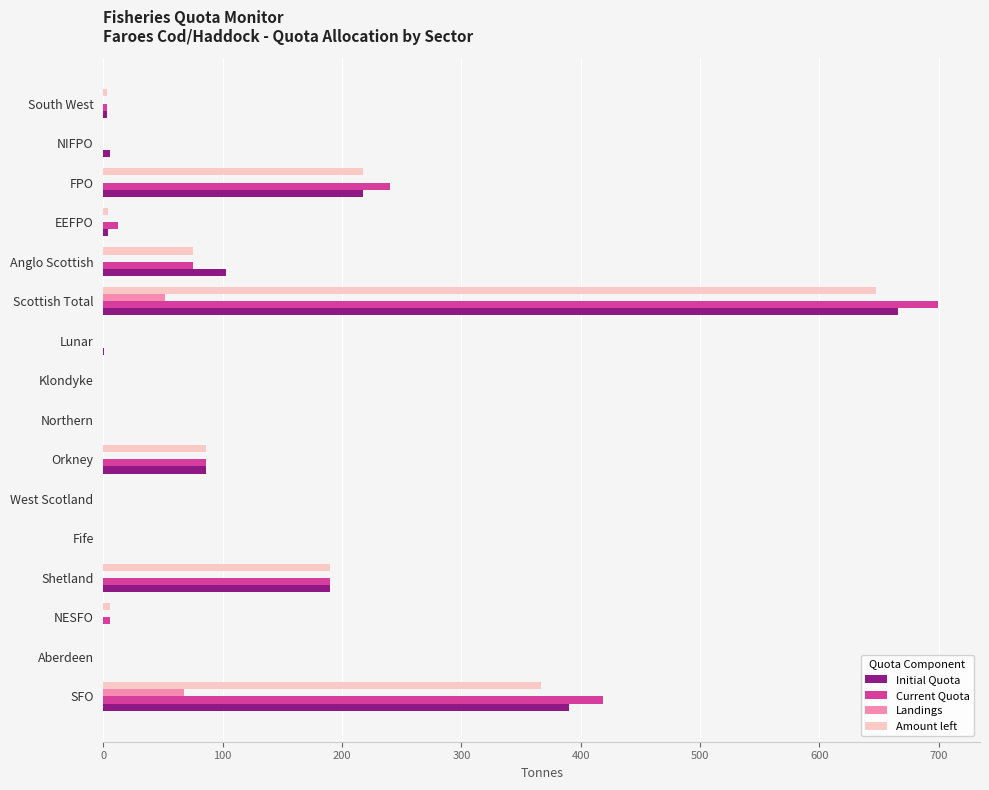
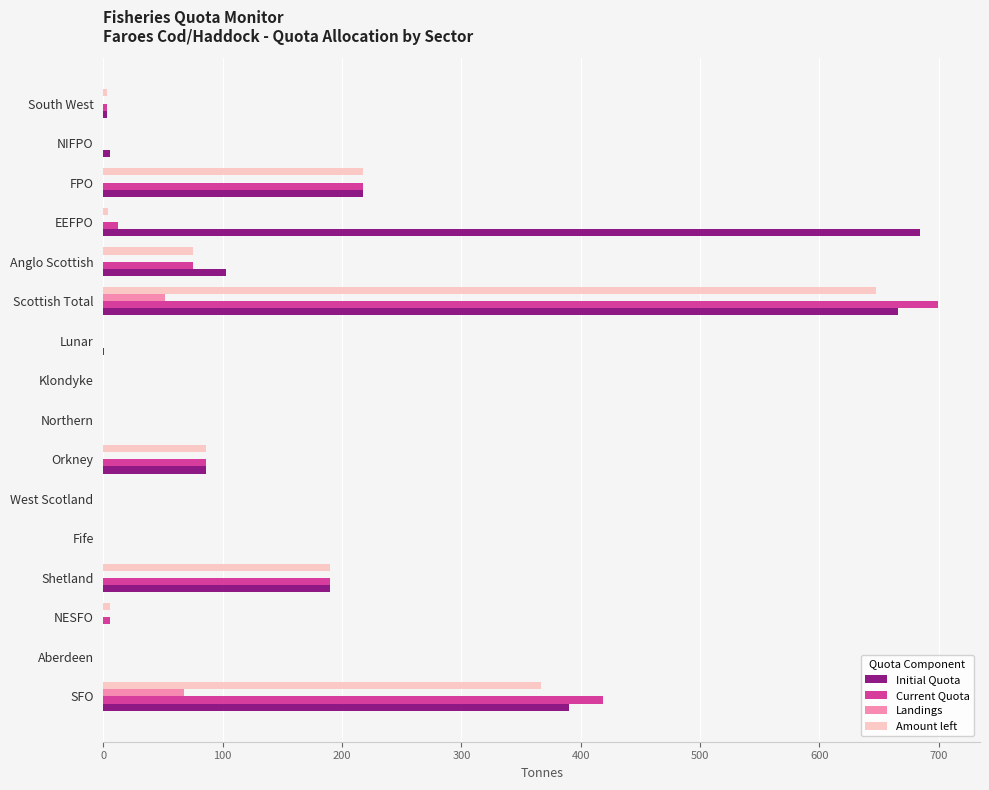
Current Quota, FPO: 240 -> 218
Initial Quota, EEFPO: 4 -> 684
